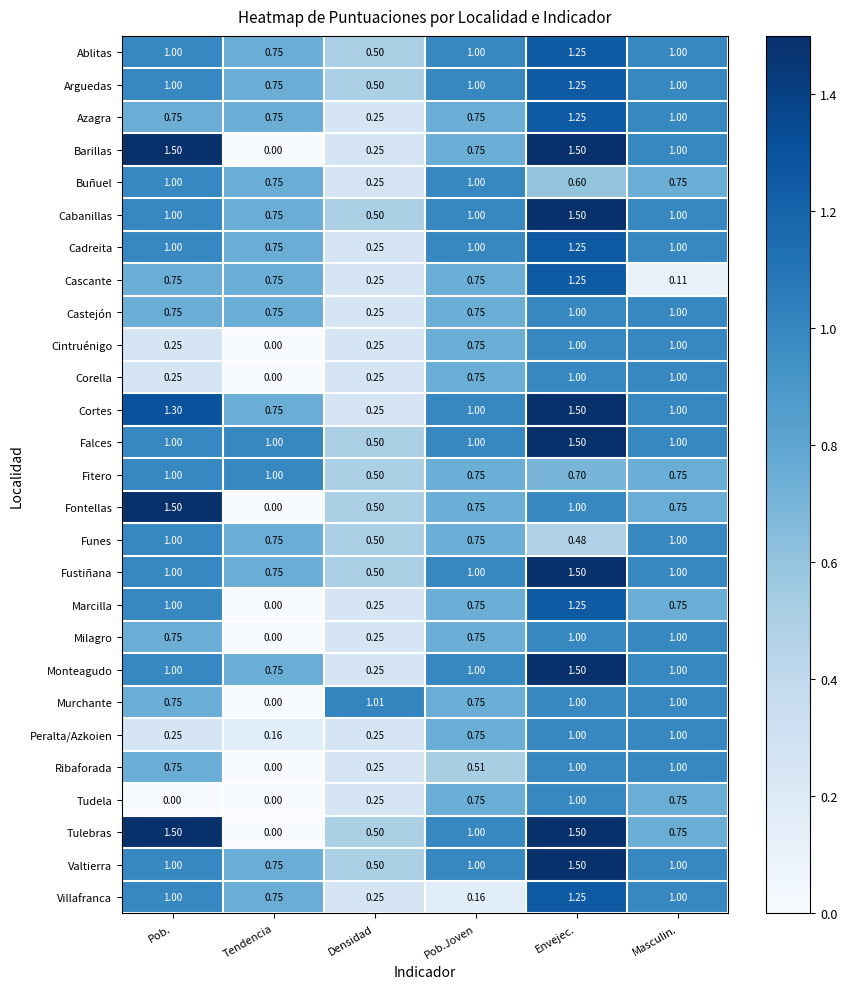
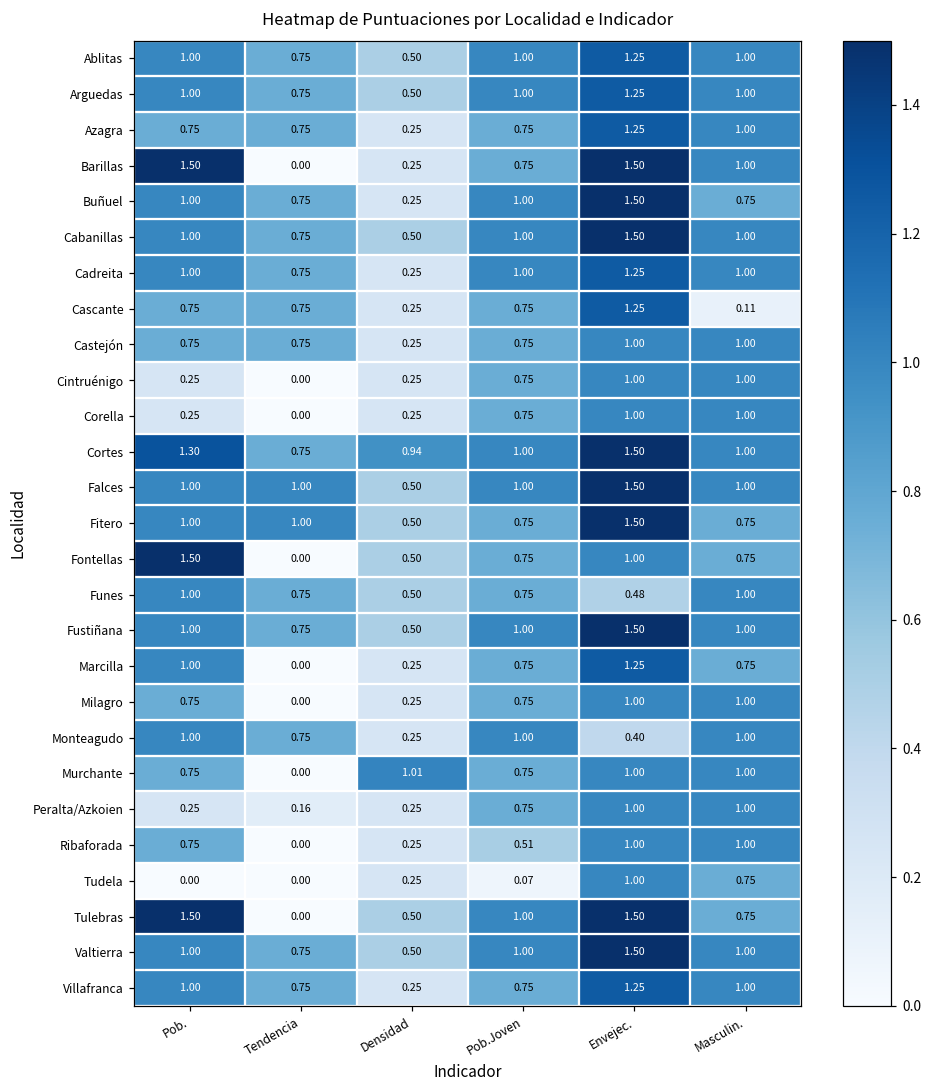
Buñuel, Envejec.: 0.60 -> 1.50
Cortes, Densidad: 0.25 -> 0.94
Fitero, Envejec.: 0.70 -> 1.50
Monteagudo, Envejec.: 1.50 -> 0.40
Tudela, Pob.Joven: 0.75 -> 0.07
Villafranca, Pob.Joven: 0.16 -> 0.75
